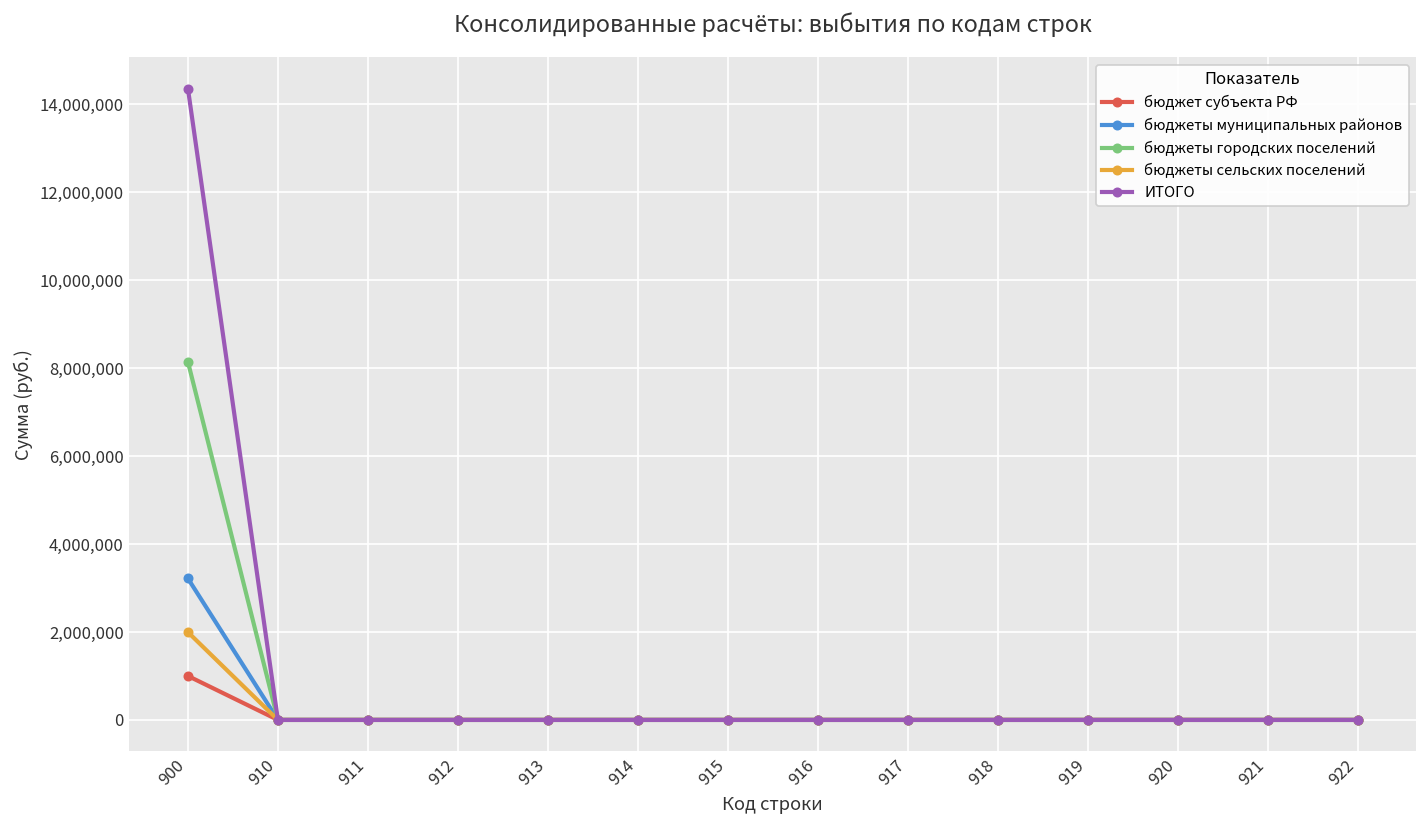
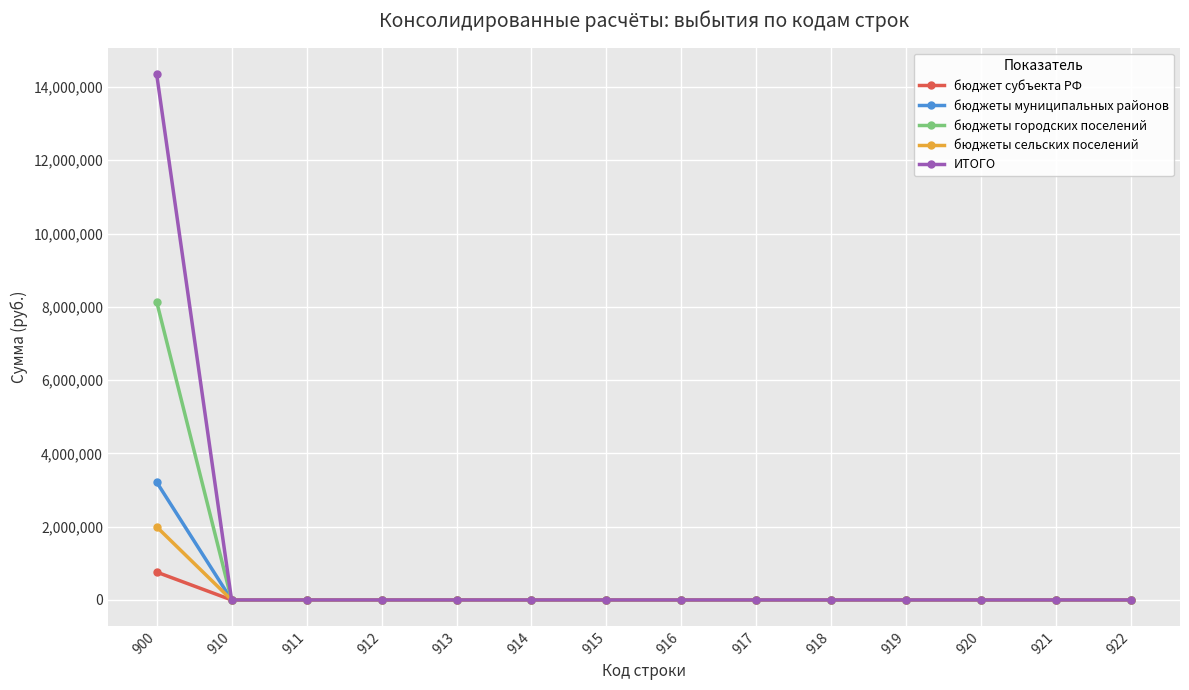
бюджет субъекта РФ, 900: 1,000,000 -> 800,000
